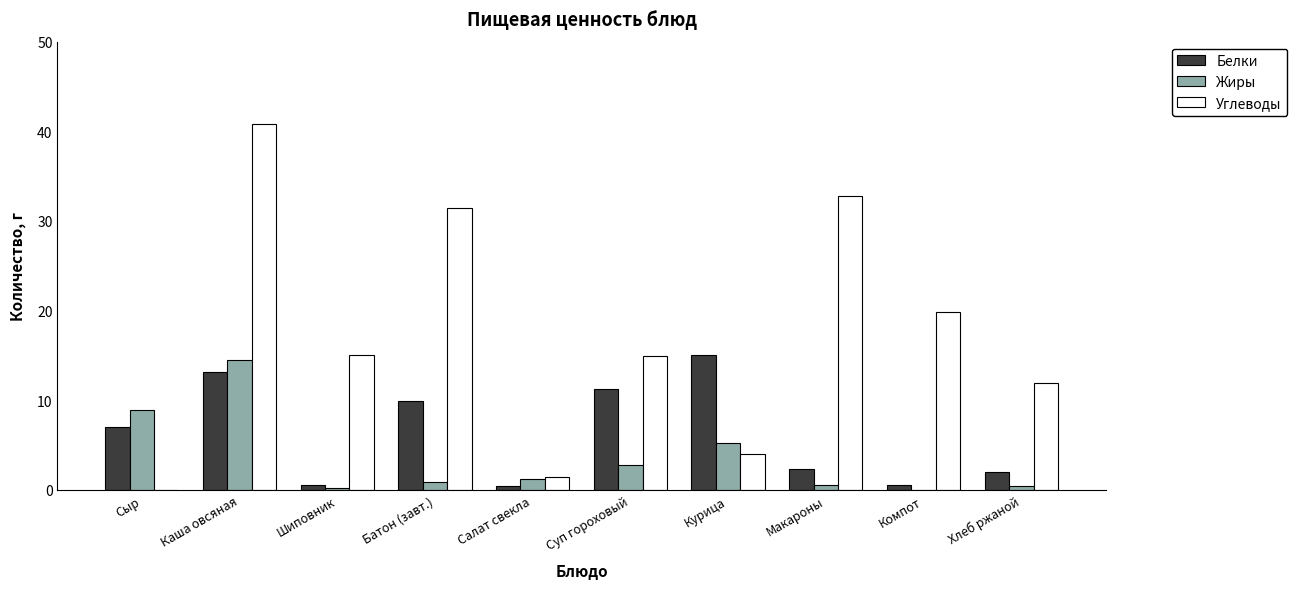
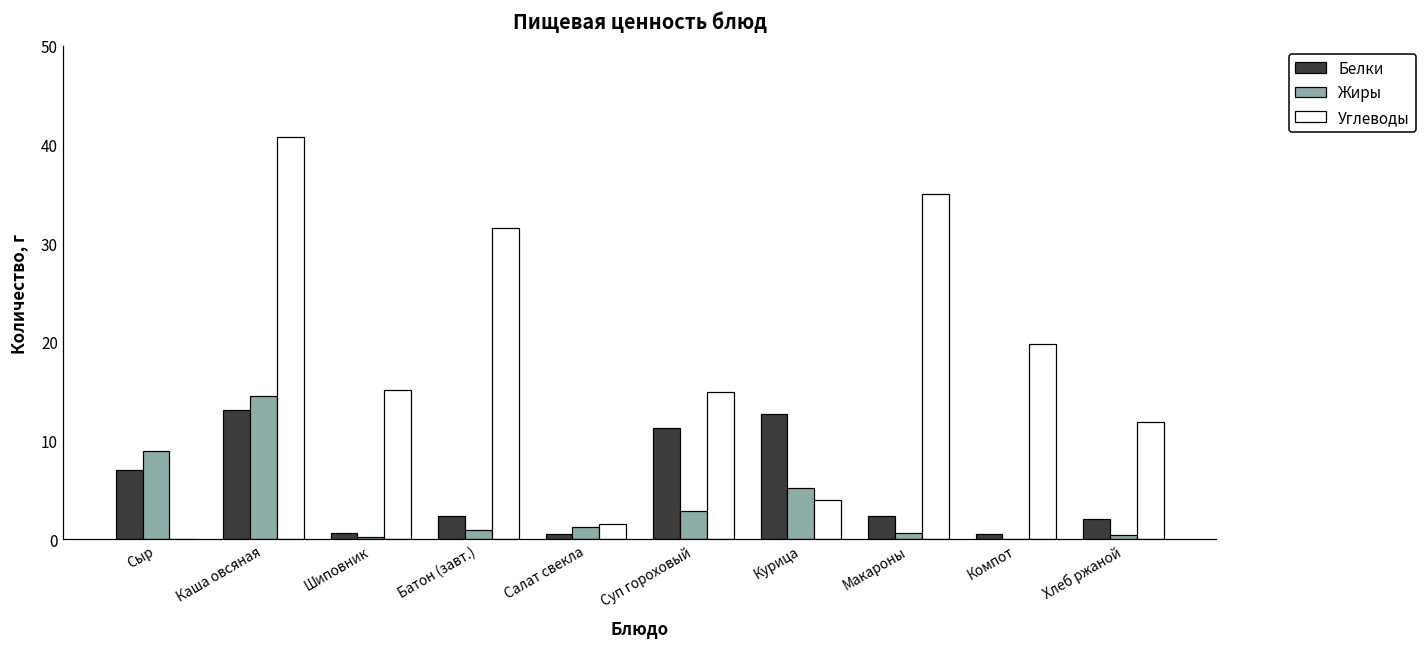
Белки, Батон (завт.): 10 -> 2
Белки, Курица: 15 -> 13
Углеводы, Макароны: 33 -> 35
